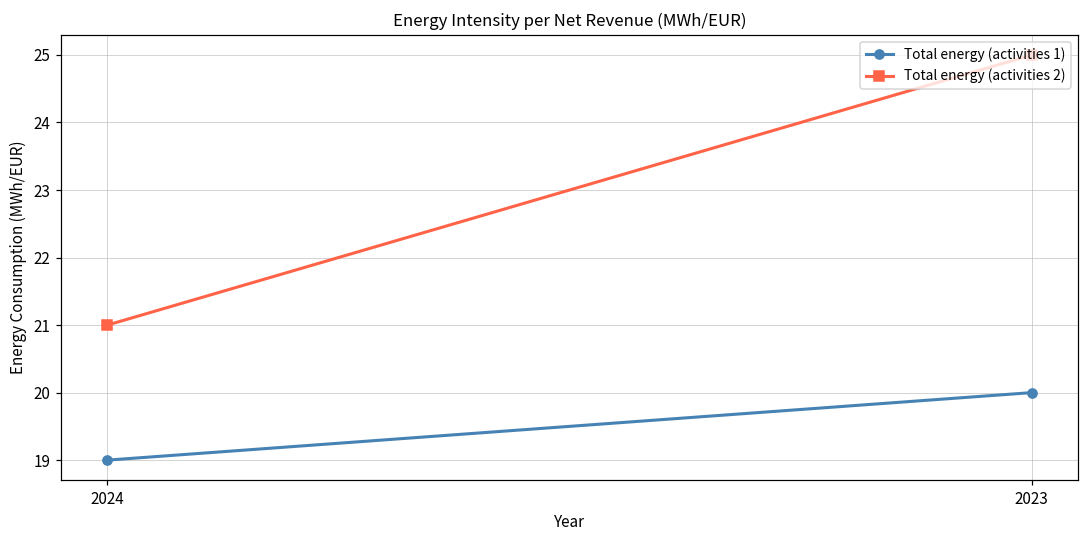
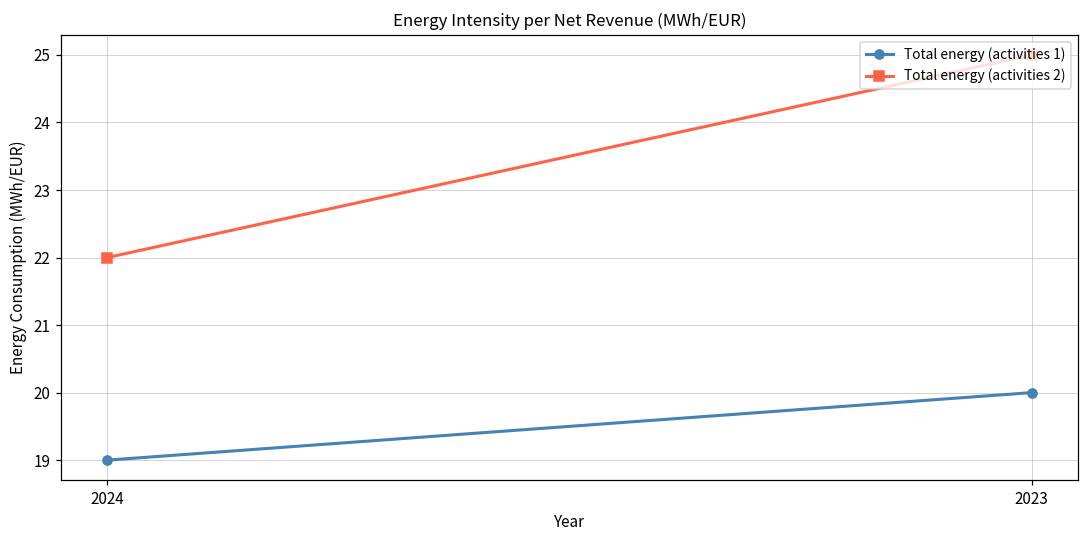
Total energy (activities 2), 2024: 21 -> 22
